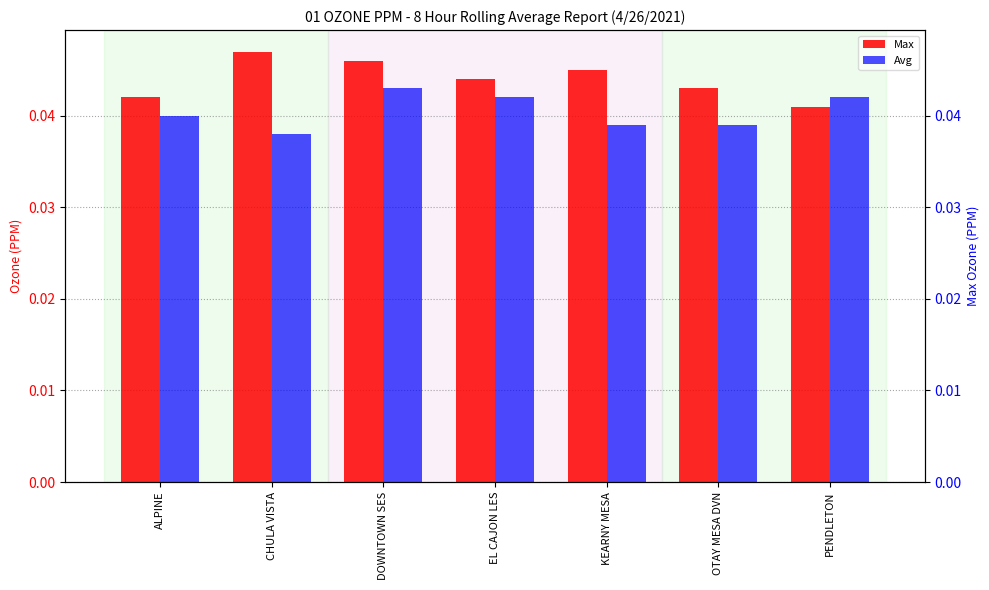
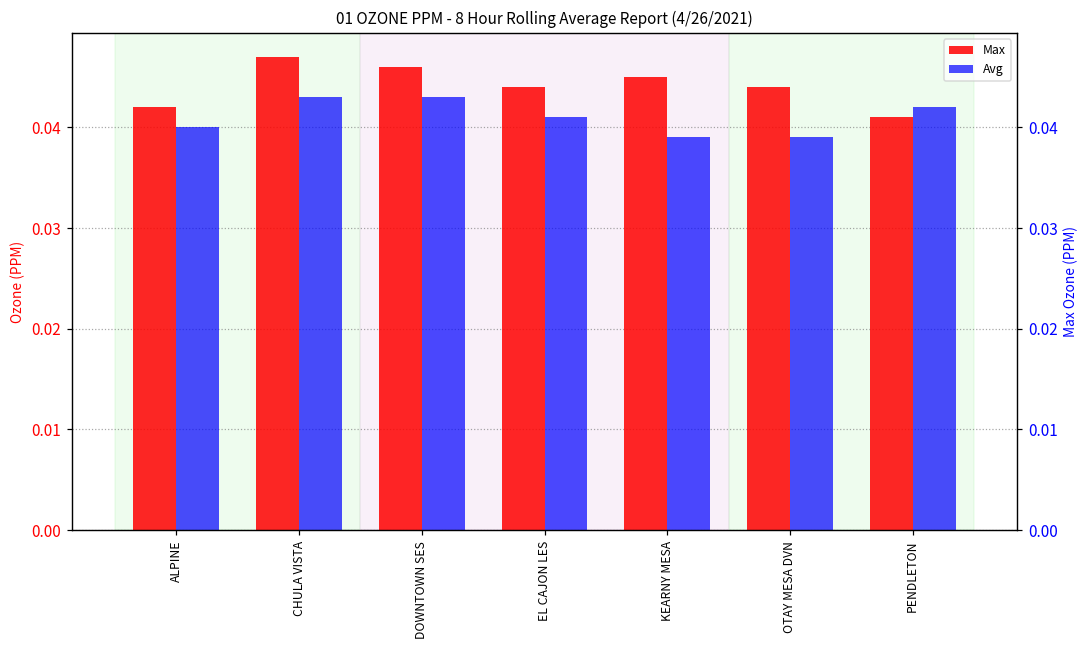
Avg, CHULA VISTA: 0.038 -> 0.043
Avg, EL CAJON LES: 0.042 -> 0.041
Max, OTAY MESA DVN: 0.043 -> 0.044
